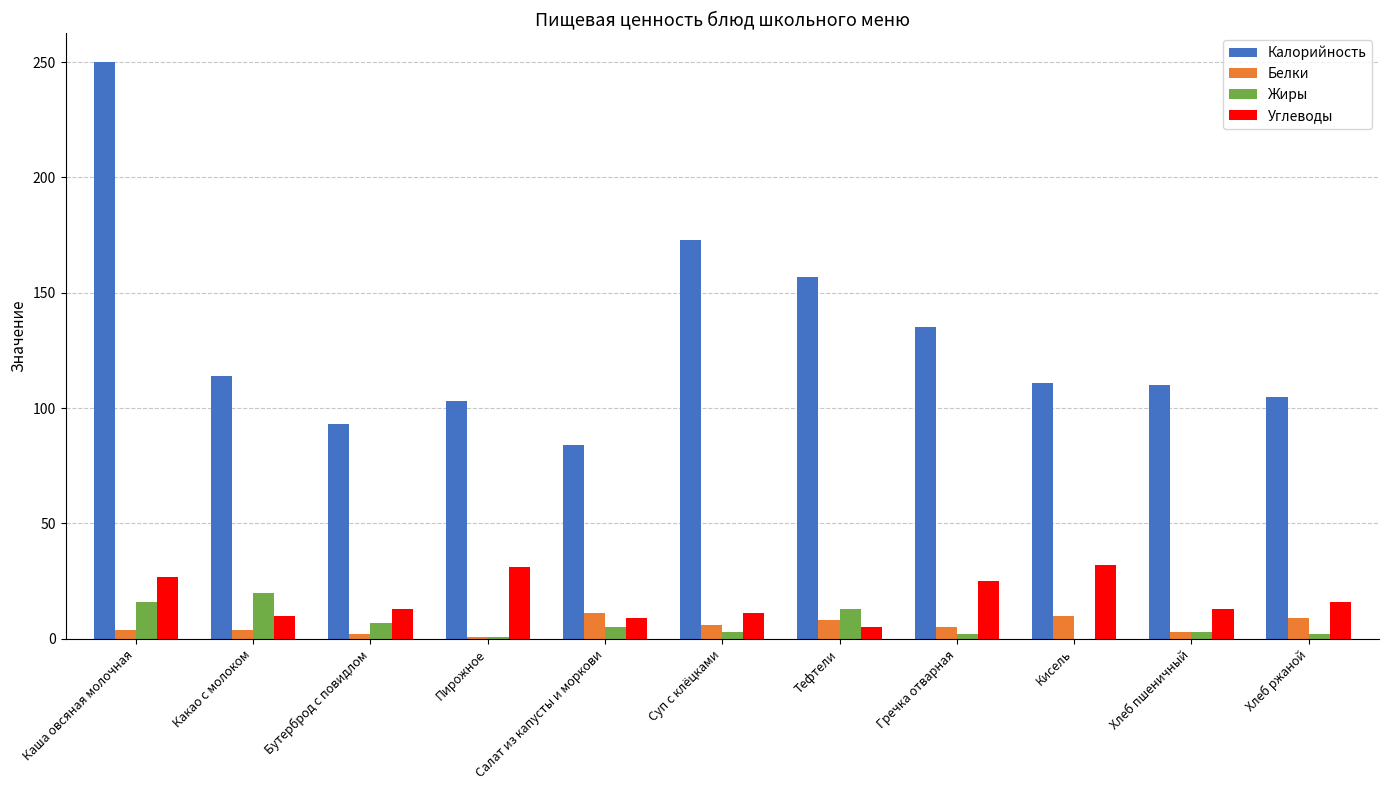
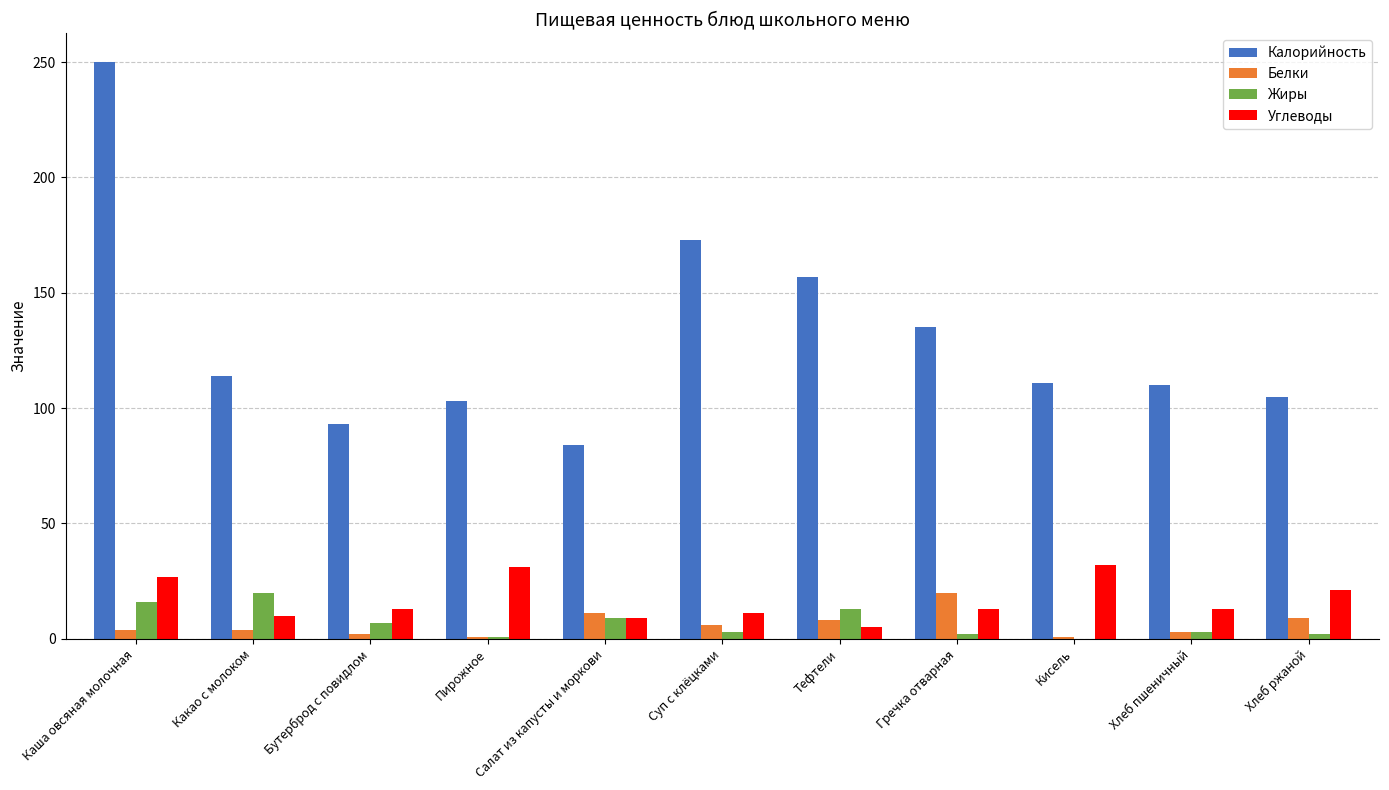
Жиры, Салат из капусты и моркови: 5 -> 9
Белки, Гречка отварная: 5 -> 20
Углеводы, Гречка отварная: 25 -> 13
Белки, Кисель: 10 -> 1
Углеводы, Хлеб ржаной: 16 -> 21
